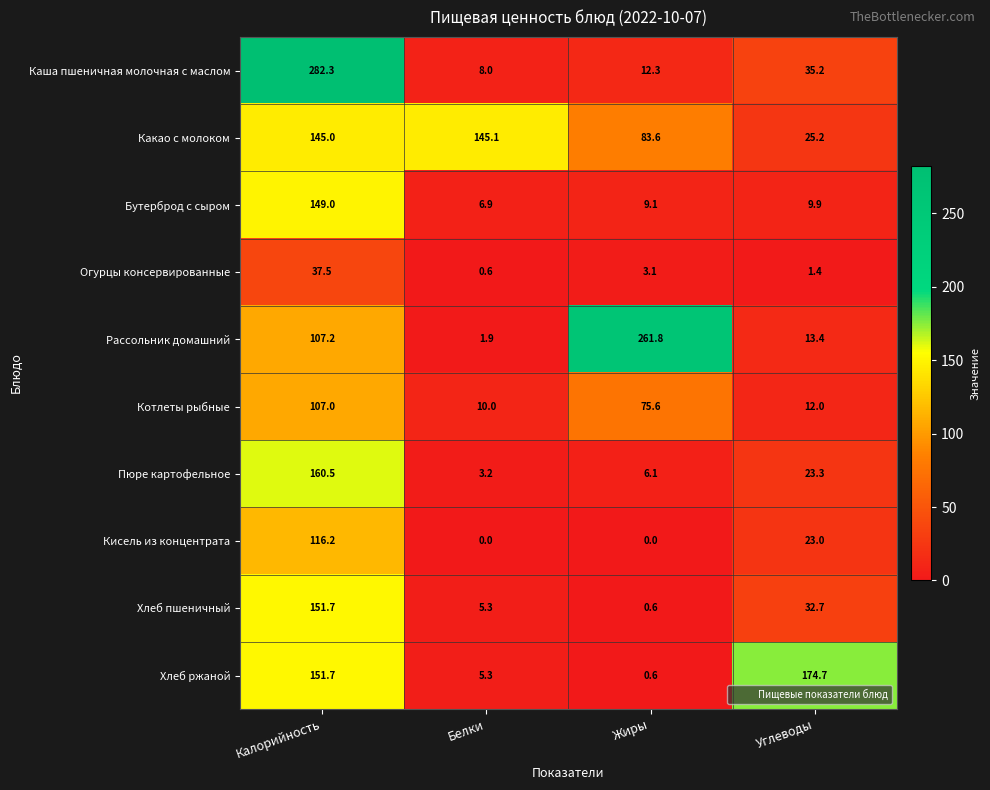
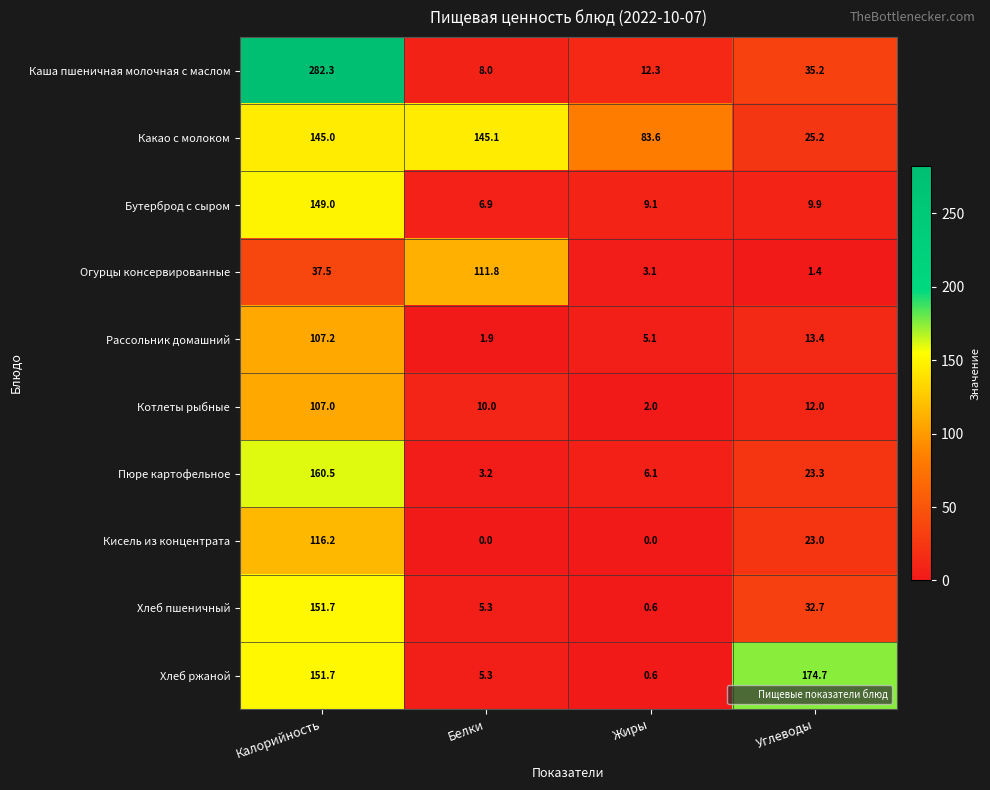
Огурцы консервированные, Белки: 0.6 -> 111.8
Рассольник домашний, Жиры: 261.8 -> 5.1
Котлеты рыбные, Жиры: 75.6 -> 2.0
